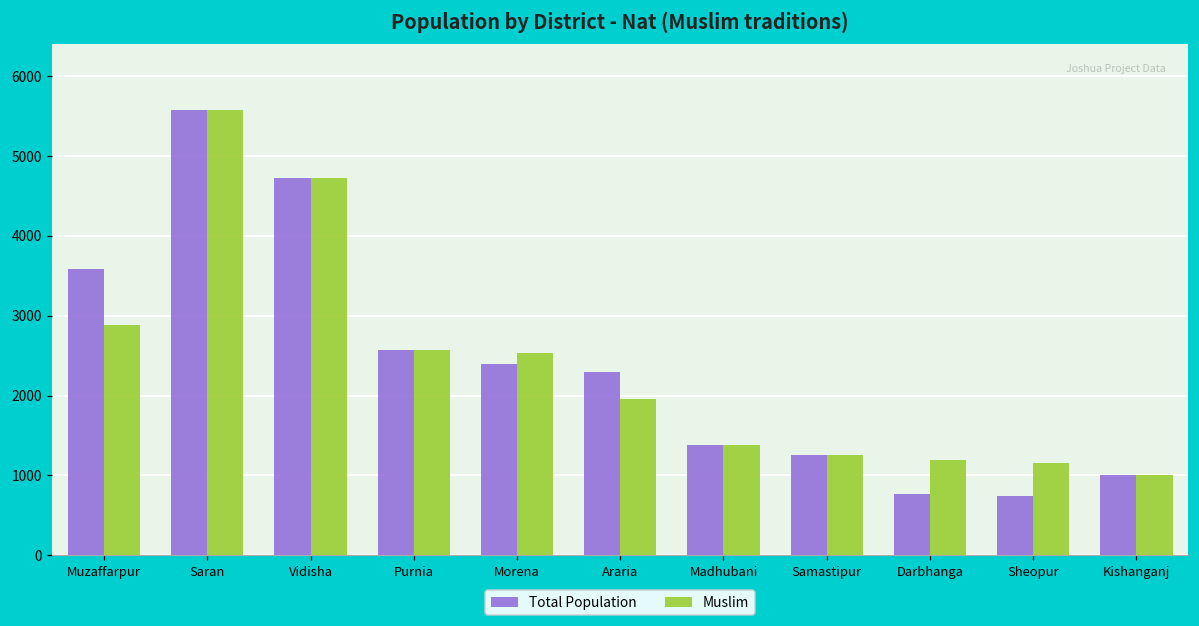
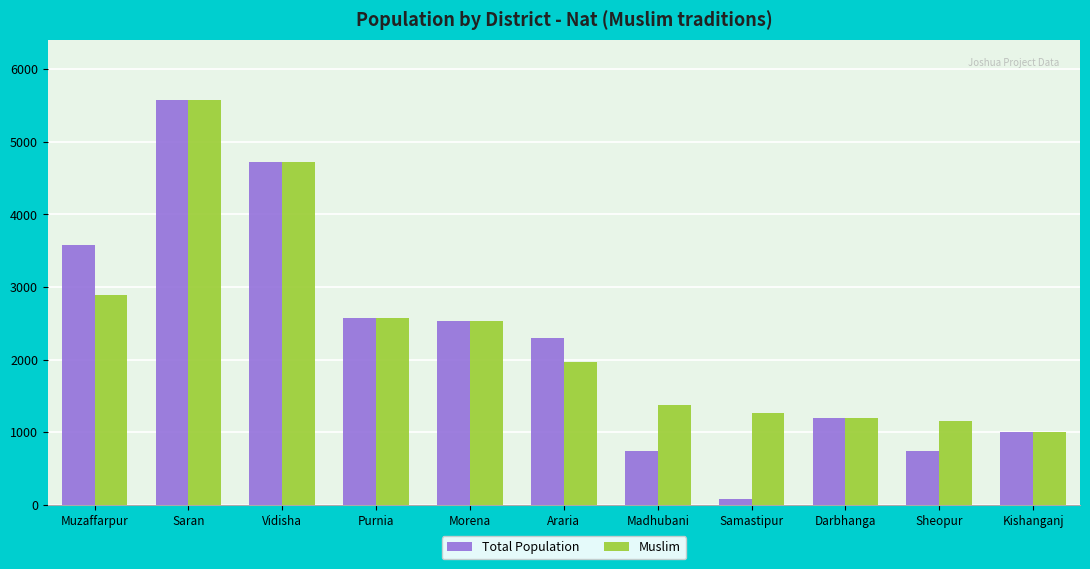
Total Population, Morena: 2400 -> 2500
Total Population, Madhubani: 1400 -> 700
Total Population, Samastipur: 1300 -> 100
Total Population, Darbhanga: 800 -> 1200
